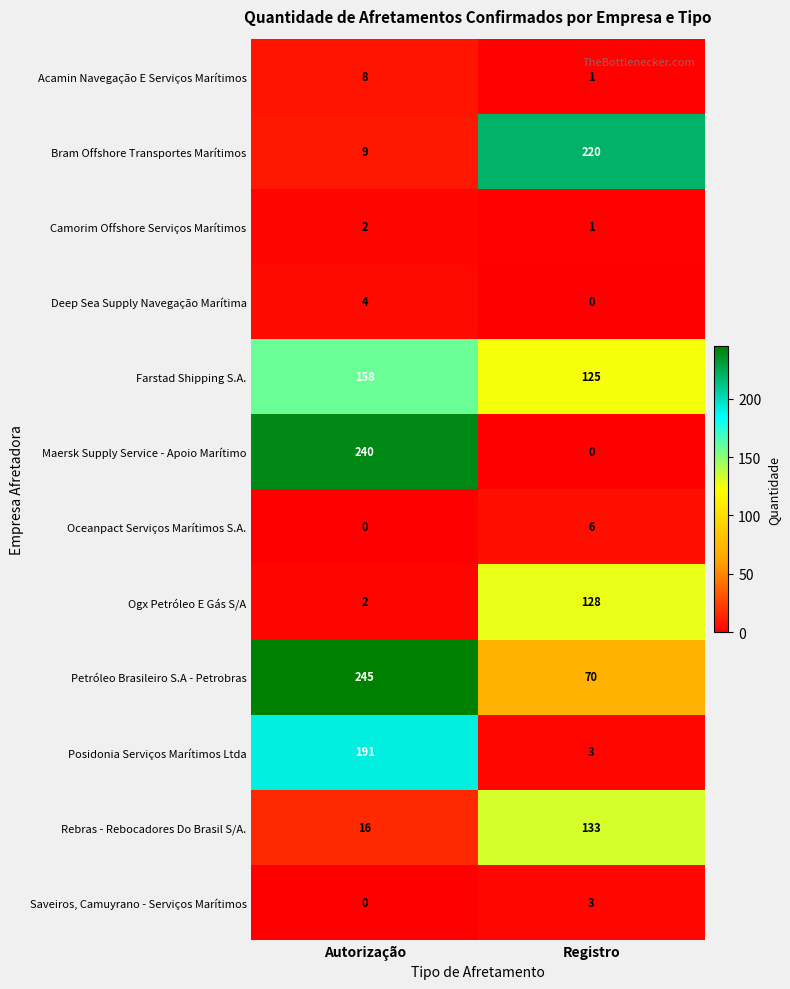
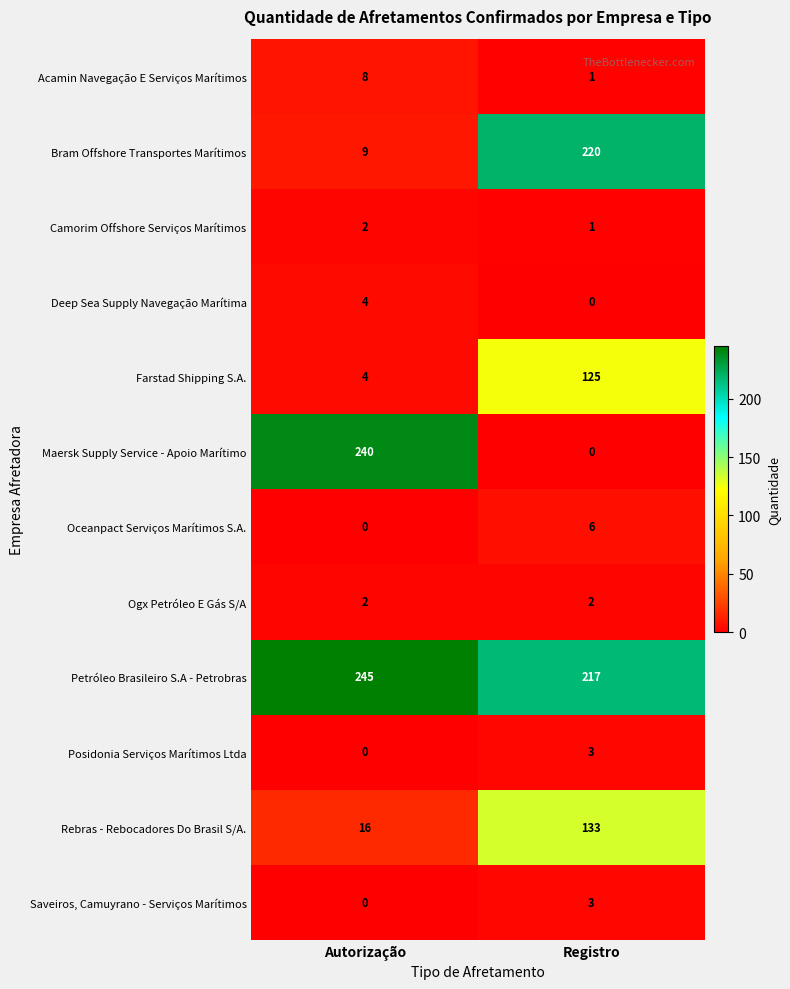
Farstad Shipping S.A., Autorização: 158 -> 4
Ogx Petróleo E Gás S/A, Registro: 128 -> 2
Petróleo Brasileiro S.A - Petrobras, Registro: 70 -> 217
Posidonia Serviços Marítimos Ltda, Autorização: 191 -> 0
